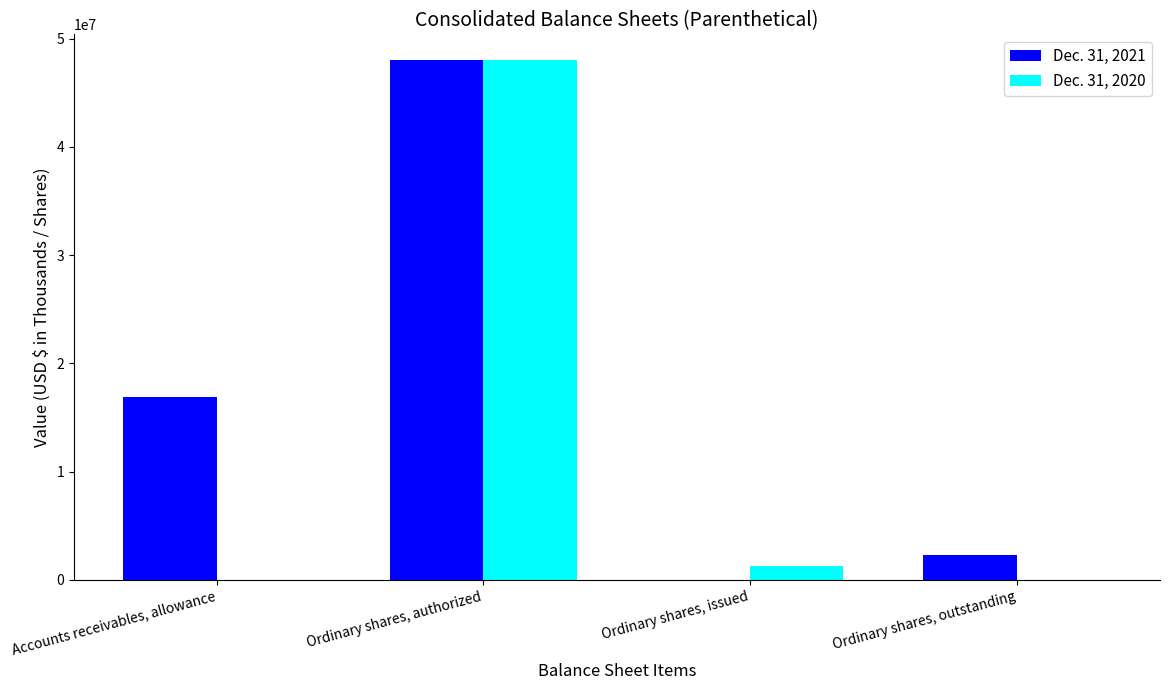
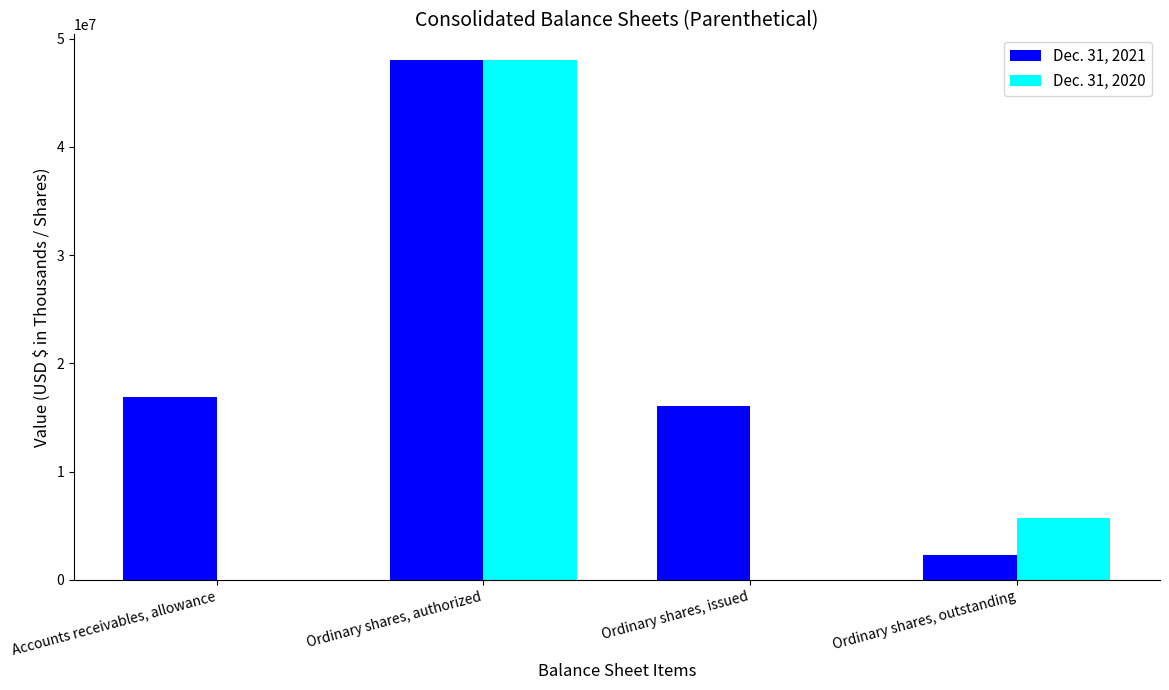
Dec. 31, 2021, Ordinary shares, issued: 0 -> 16000000
Dec. 31, 2020, Ordinary shares, issued: 1300000 -> 0
Dec. 31, 2020, Ordinary shares, outstanding: 0 -> 5700000
